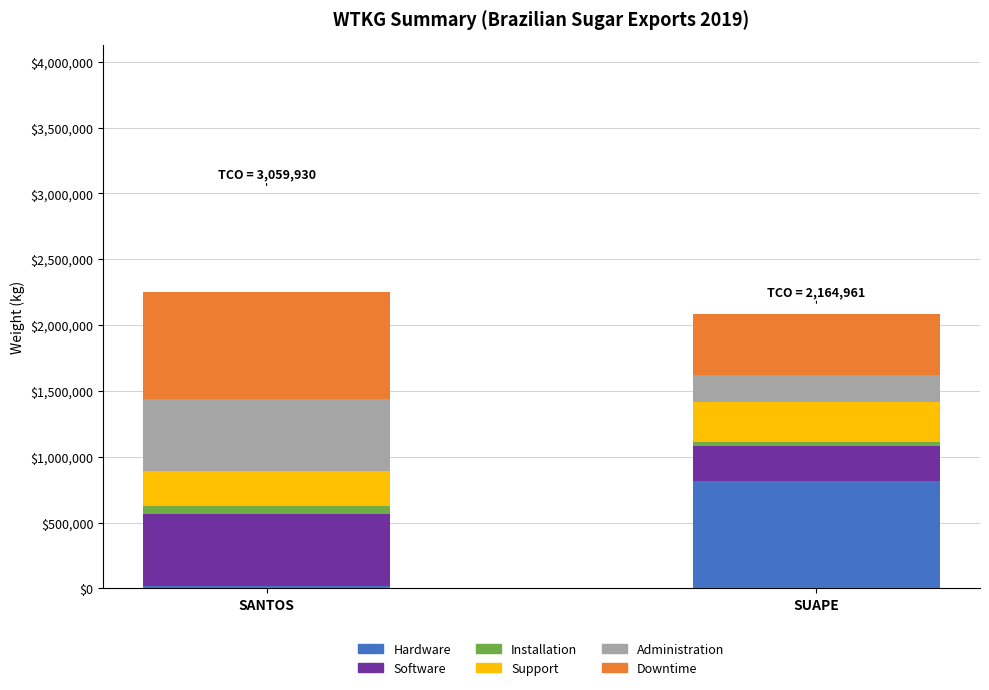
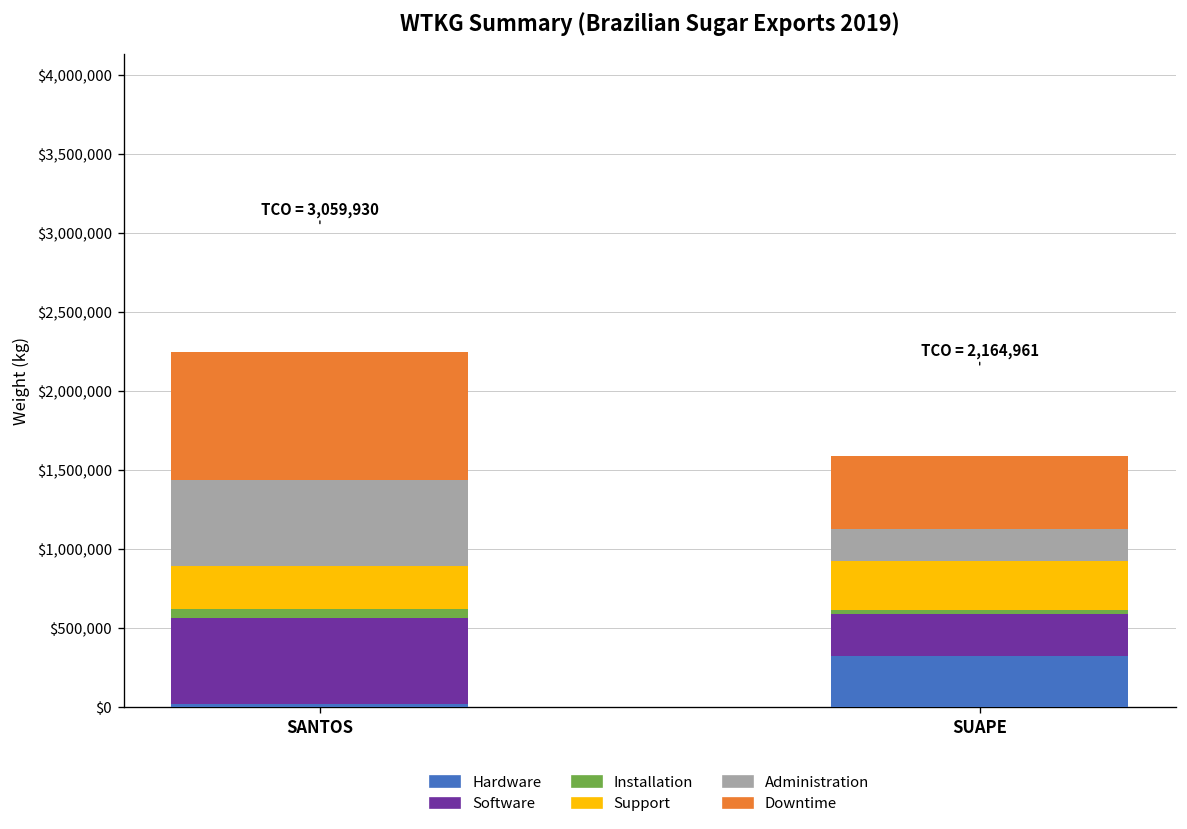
Hardware, SUAPE: $810,000 -> $320,000
